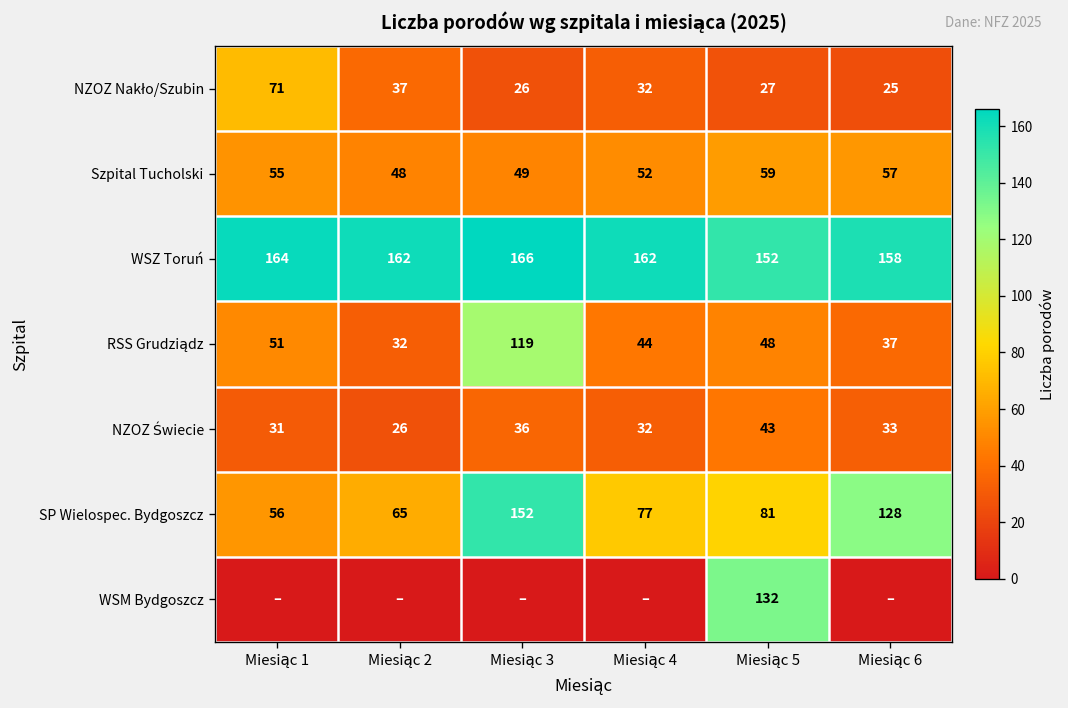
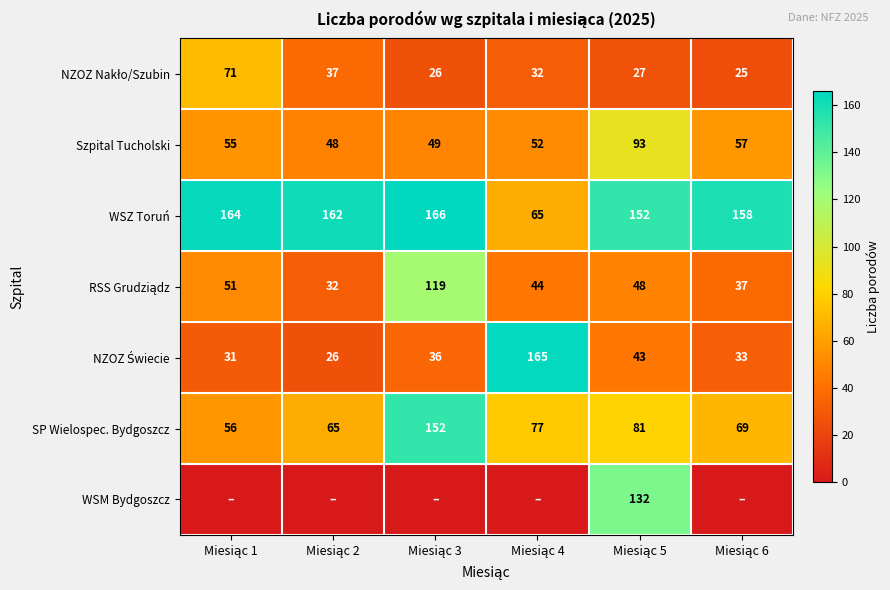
Szpital Tucholski, Miesiąc 5: 59 -> 93
WSZ Toruń, Miesiąc 4: 162 -> 65
NZOZ Świecie, Miesiąc 4: 32 -> 165
SP Wielospec. Bydgoszcz, Miesiąc 6: 128 -> 69
